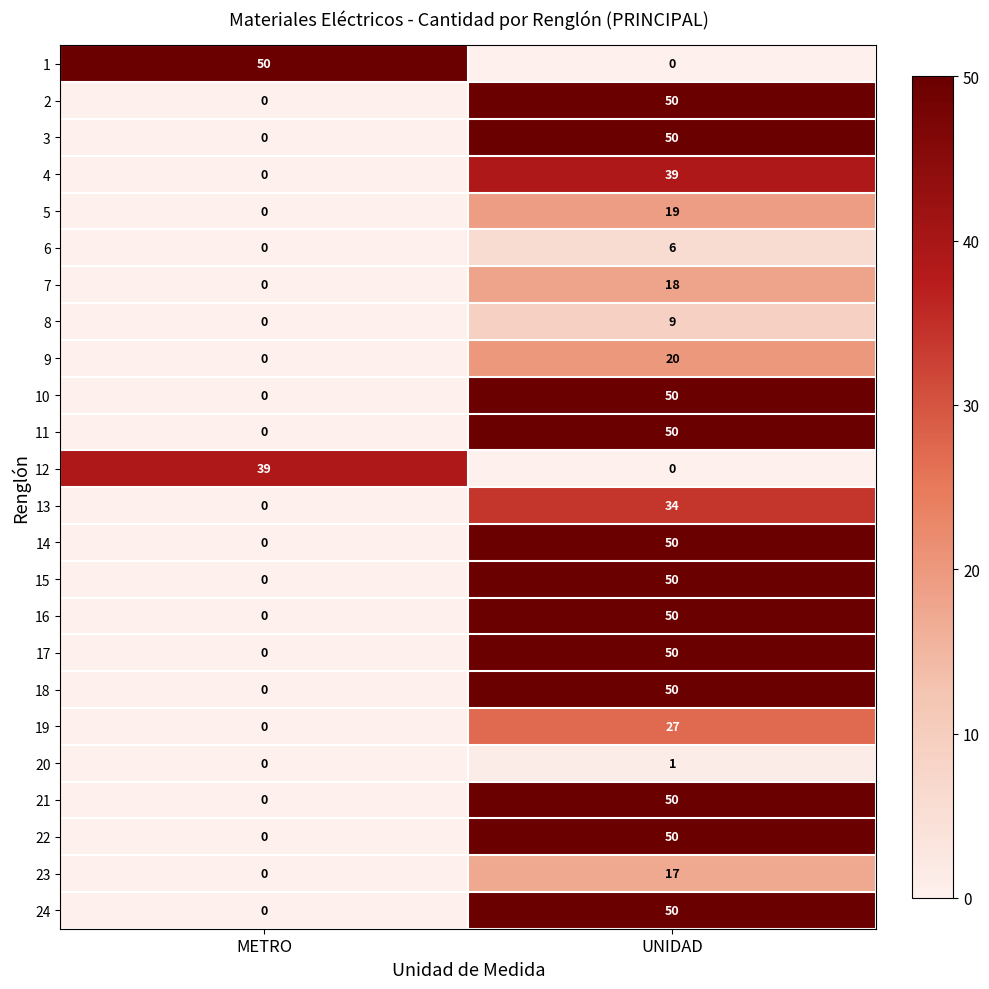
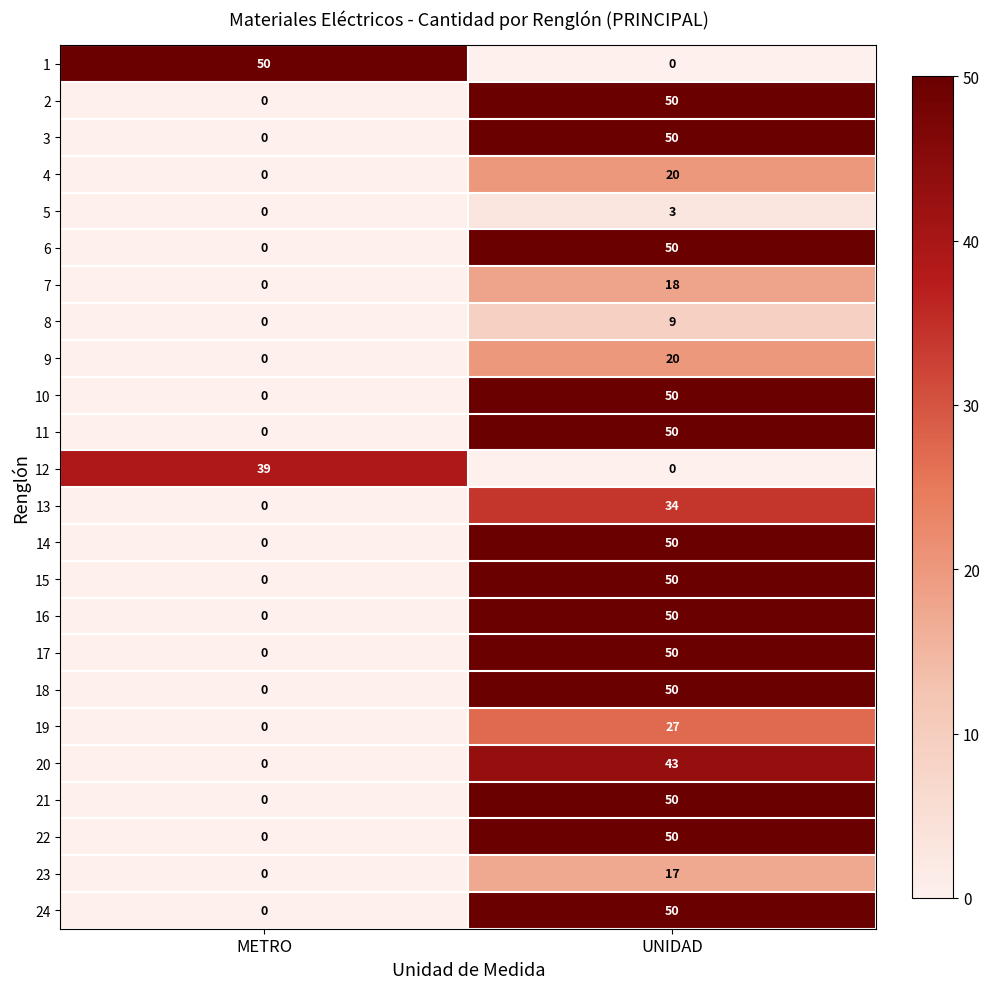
4, UNIDAD: 39 -> 20
5, UNIDAD: 19 -> 3
6, UNIDAD: 6 -> 50
20, UNIDAD: 1 -> 43
